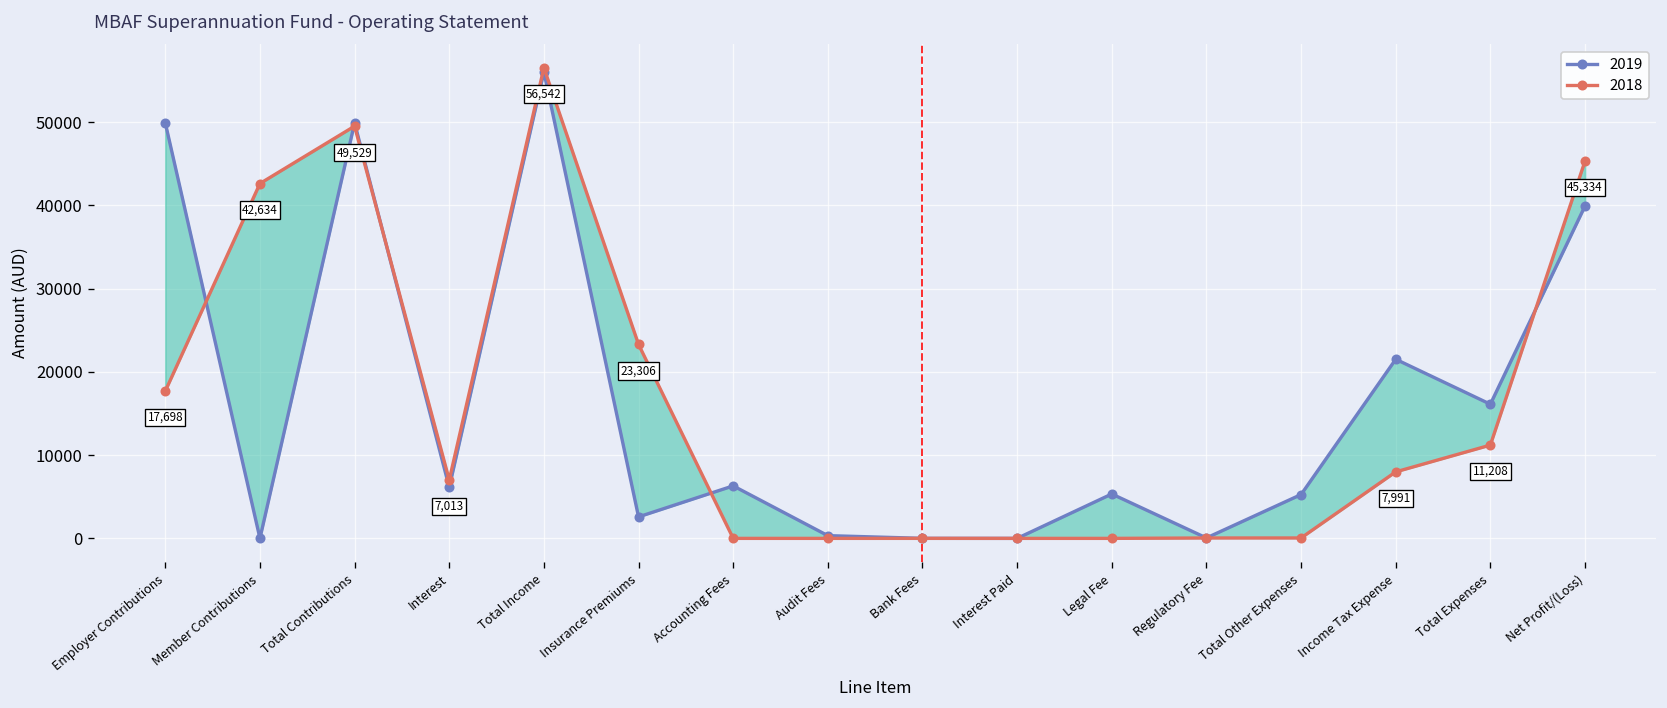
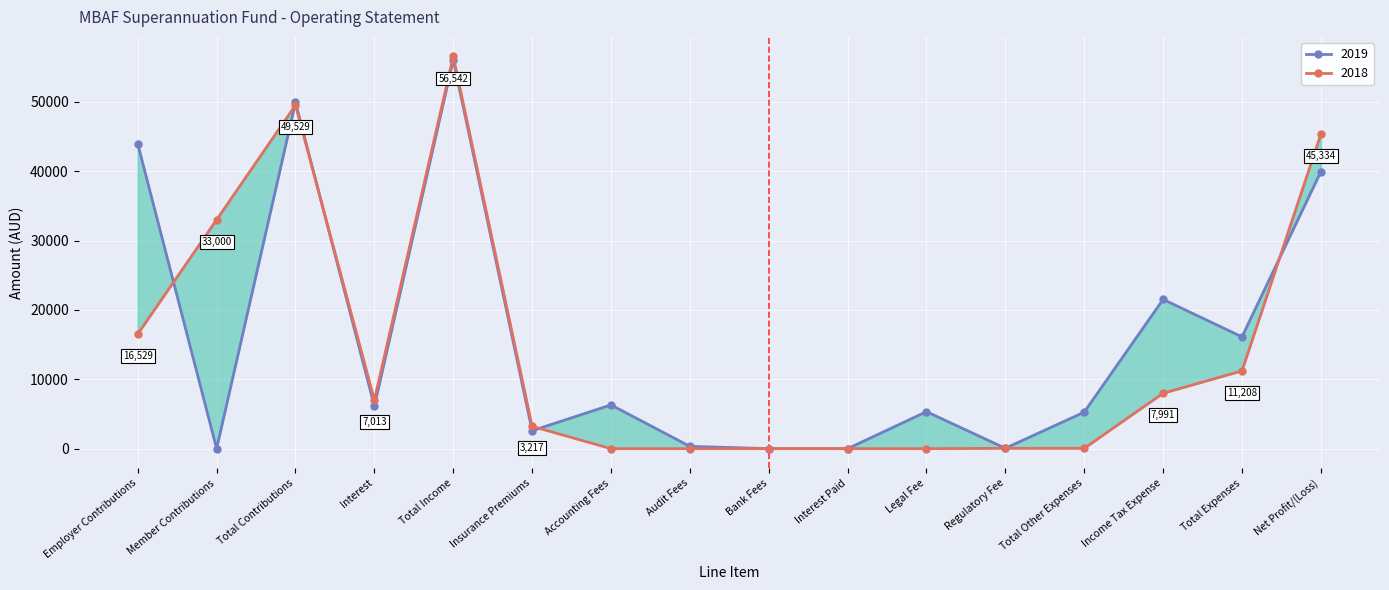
2019, Employer Contributions: 50000 -> 44000
2018, Employer Contributions: 17,698 -> 16,529
2018, Member Contributions: 42,634 -> 33,000
2018, Insurance Premiums: 23,306 -> 3,217
